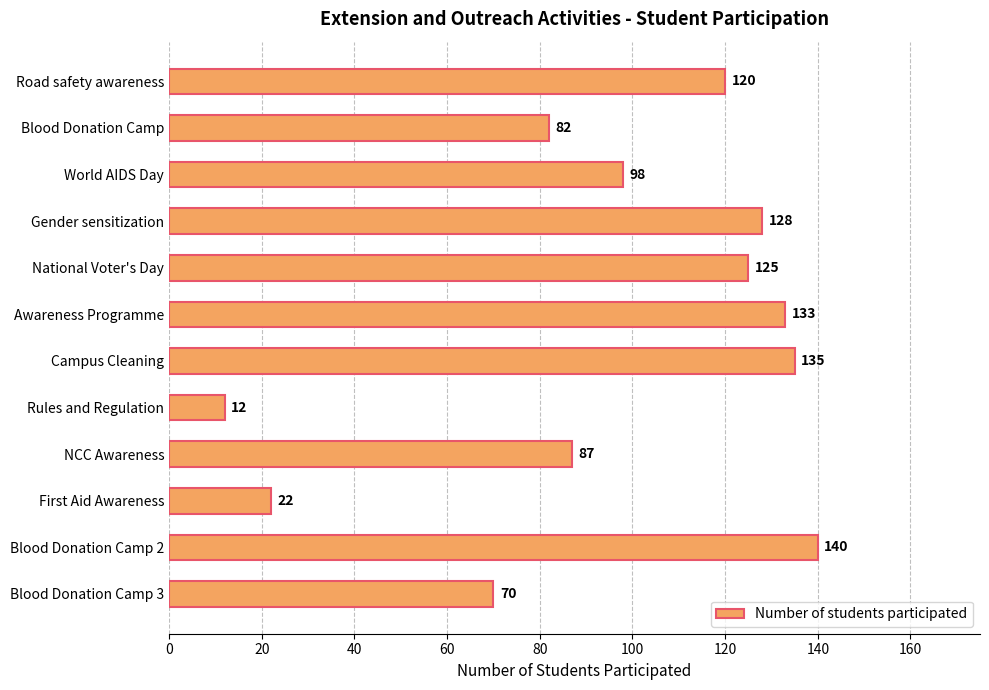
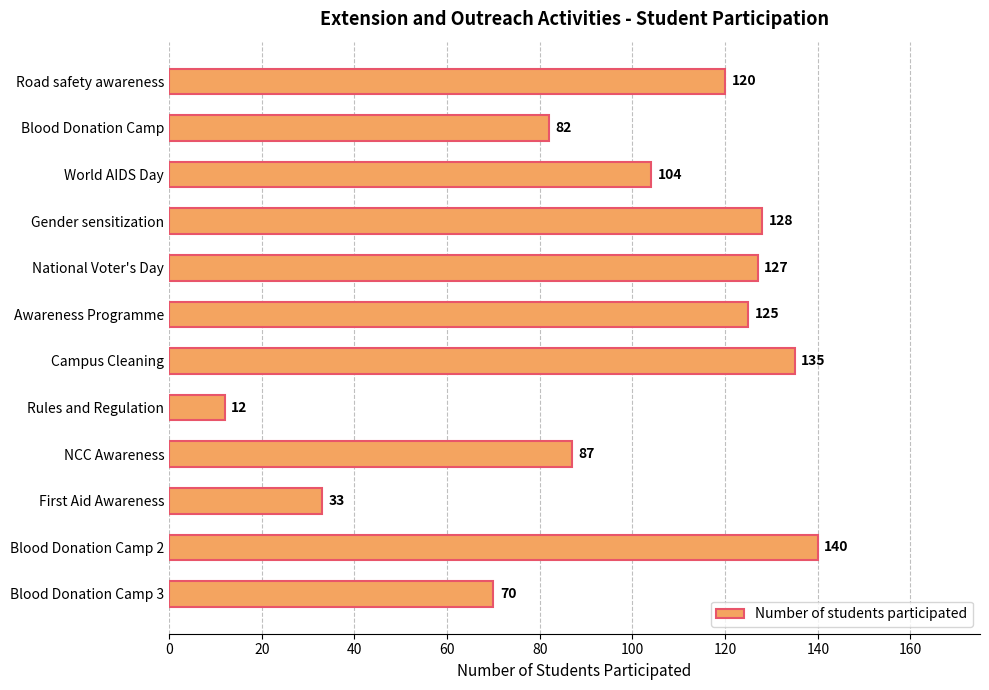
World AIDS Day: 98 -> 104
National Voter's Day: 125 -> 127
Awareness Programme: 133 -> 125
First Aid Awareness: 22 -> 33
